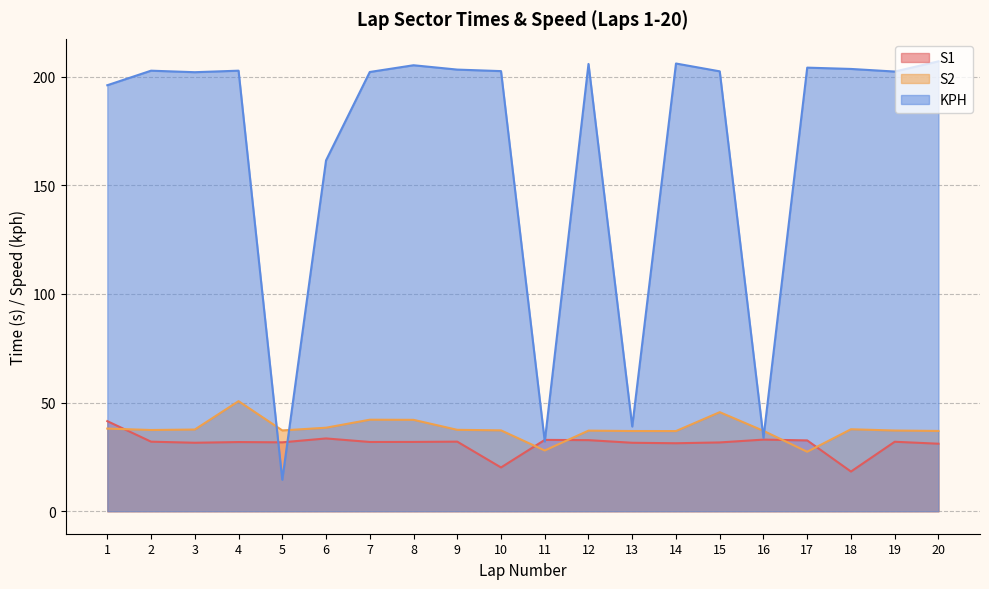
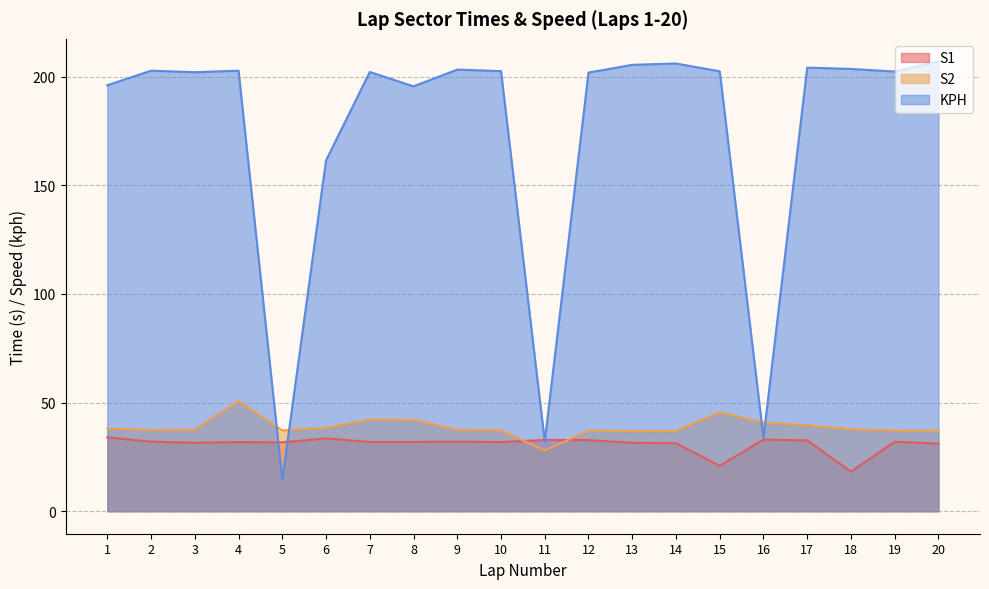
S1, 1: 41 -> 34
KPH, 8: 205 -> 196
S1, 10: 20 -> 32
KPH, 12: 206 -> 202
KPH, 13: 39 -> 206
S1, 15: 32 -> 21
S2, 16: 37 -> 41
S2, 17: 27 -> 40
